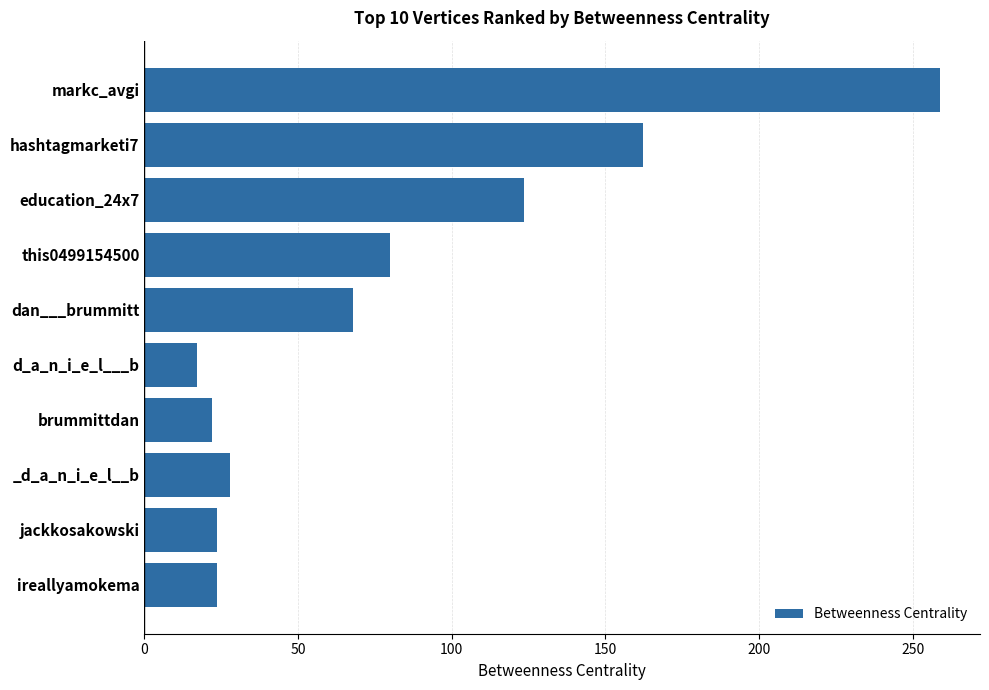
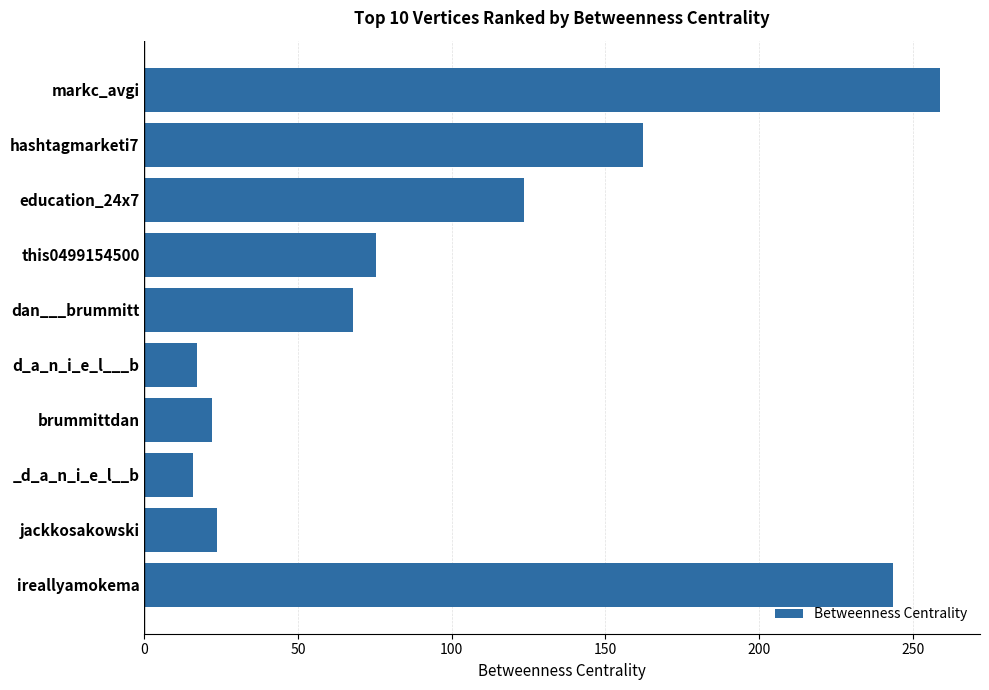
this0499154500: 80 -> 76
_d_a_n_i_e_l__b: 28 -> 16
ireallyamokema: 24 -> 244
